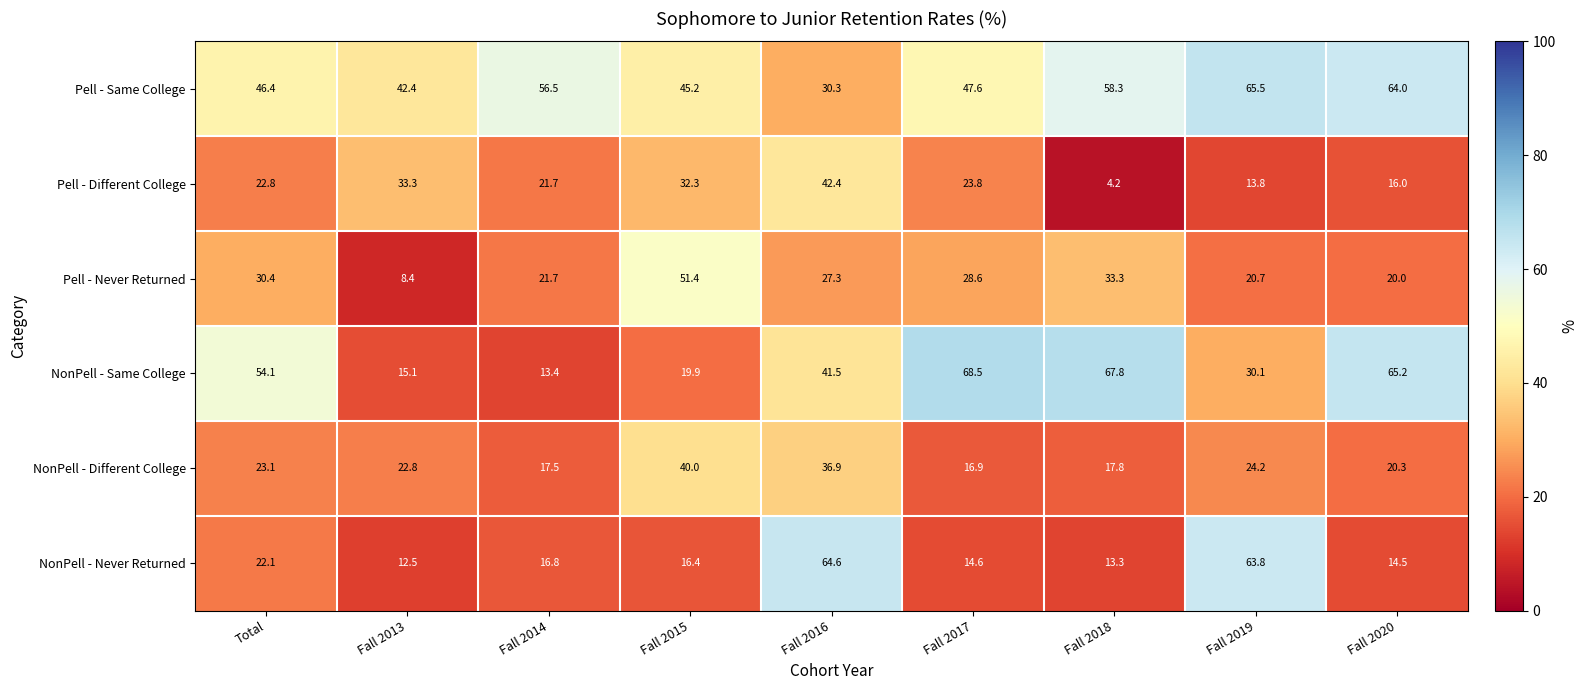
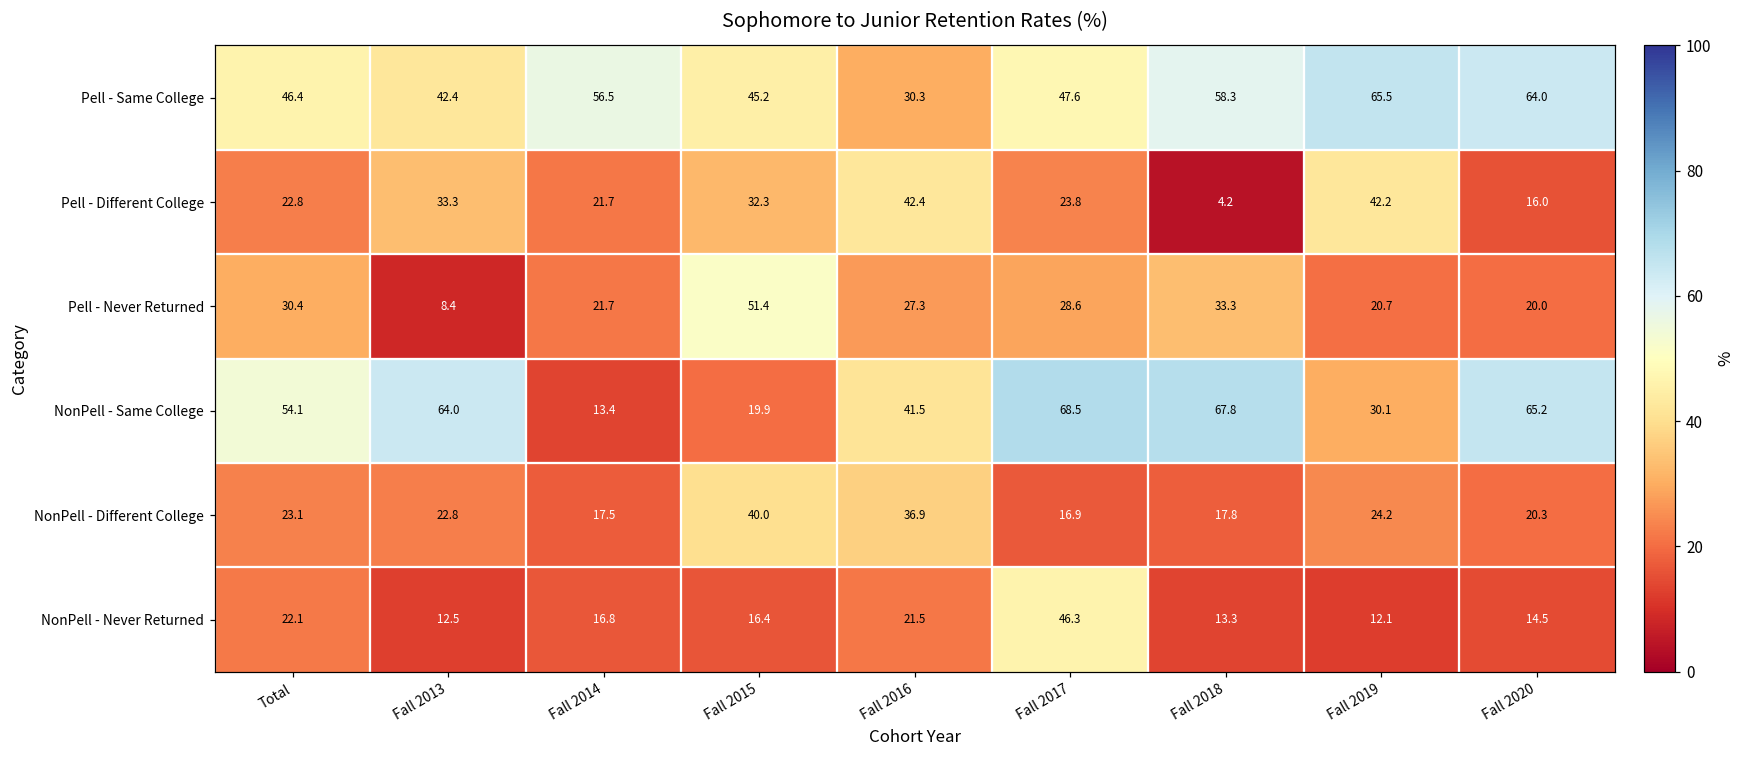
Pell - Different College, Fall 2019: 13.8 -> 42.2
NonPell - Same College, Fall 2013: 15.1 -> 64.0
NonPell - Never Returned, Fall 2016: 64.6 -> 21.5
NonPell - Never Returned, Fall 2017: 14.6 -> 46.3
NonPell - Never Returned, Fall 2019: 63.8 -> 12.1
